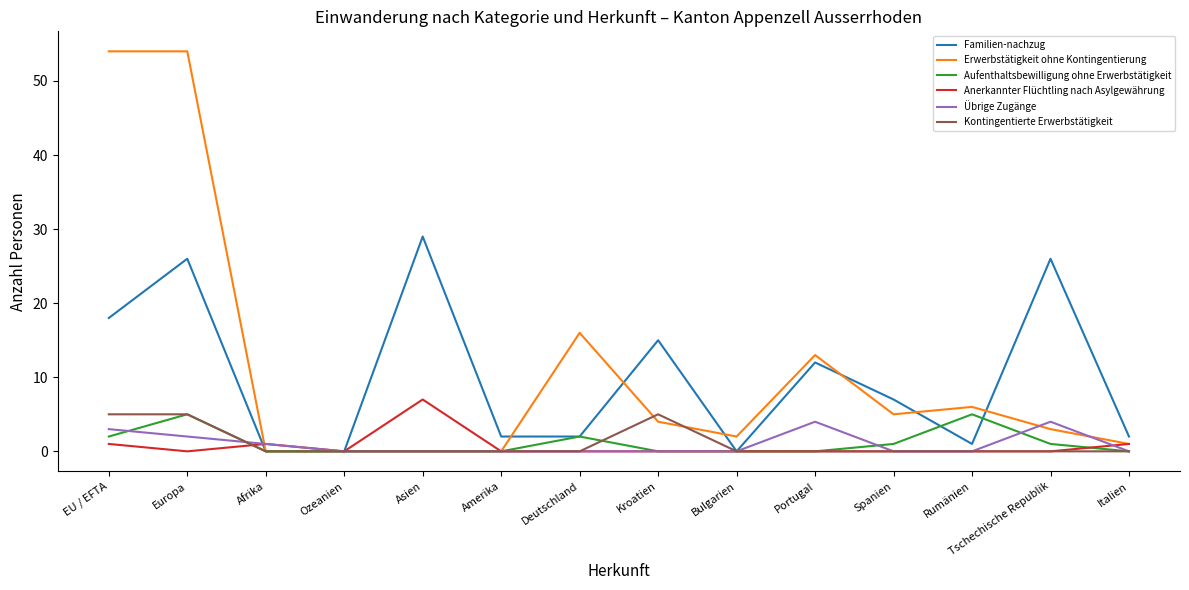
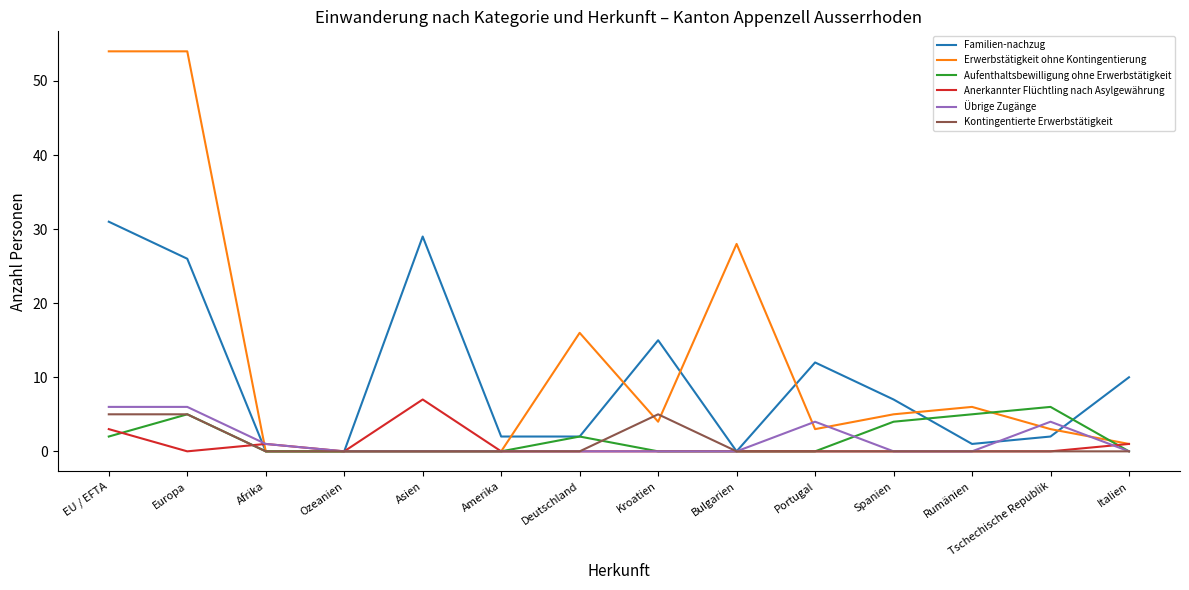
Familien-nachzug, EU / EFTA: 18 -> 31
Anerkannter Flüchtling nach Asylgewährung, EU / EFTA: 1 -> 3
Übrige Zugänge, EU / EFTA: 3 -> 6
Übrige Zugänge, Europa: 2 -> 6
Erwerbstätigkeit ohne Kontingentierung, Bulgarien: 2 -> 28
Erwerbstätigkeit ohne Kontingentierung, Portugal: 13 -> 3
Aufenthaltsbewilligung ohne Erwerbstätigkeit, Spanien: 1 -> 4
Familien-nachzug, Tschechische Republik: 26 -> 2
Aufenthaltsbewilligung ohne Erwerbstätigkeit, Tschechische Republik: 1 -> 6
Familien-nachzug, Italien: 2 -> 10
